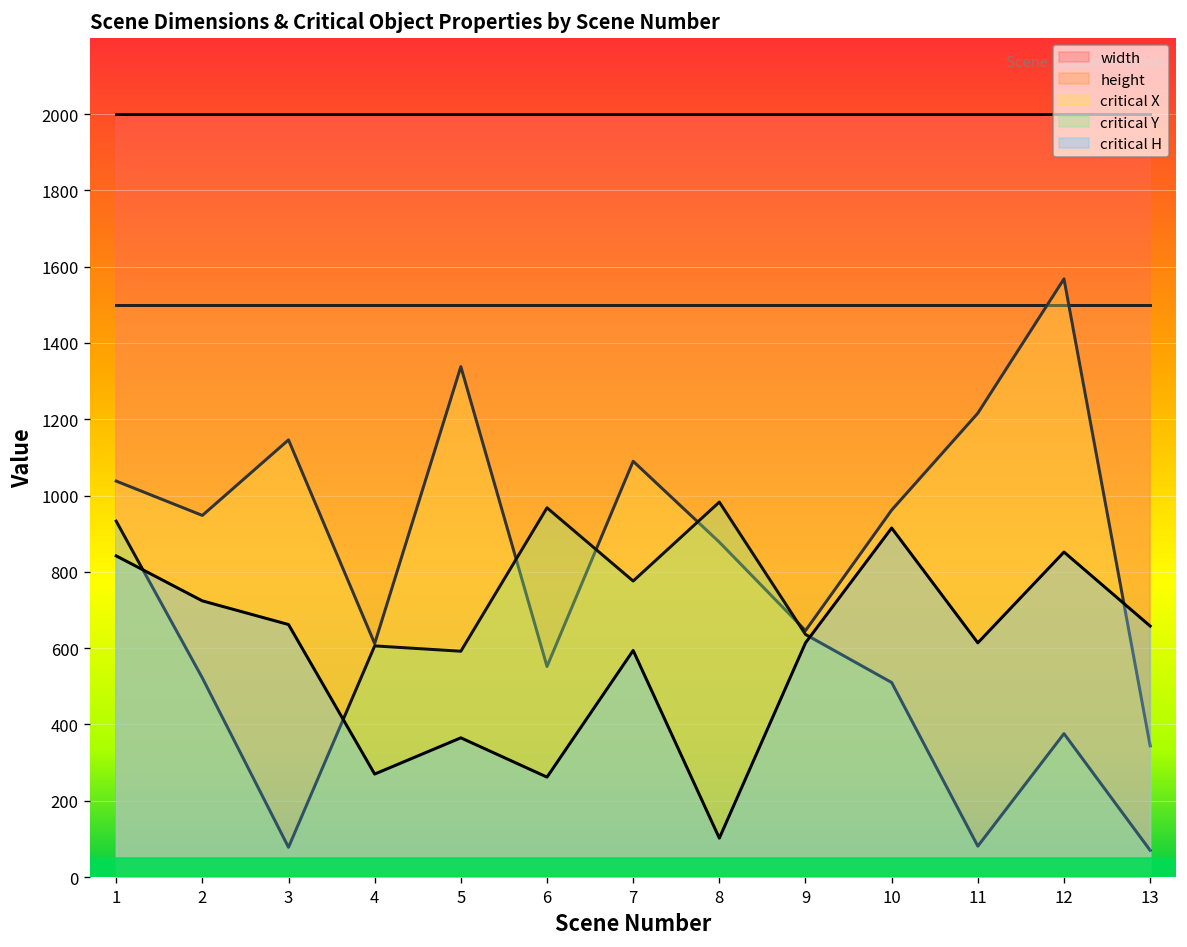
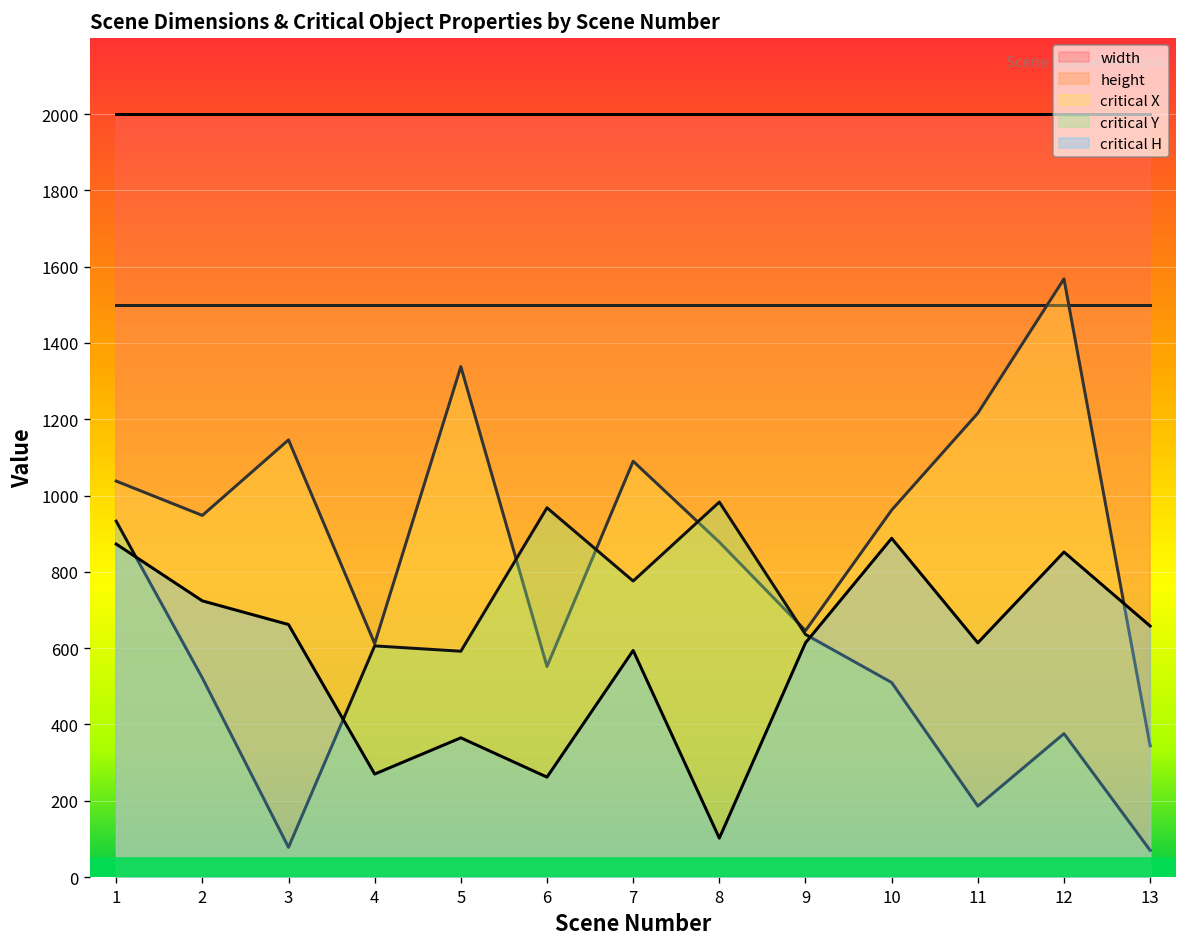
critical H, 1: 840 -> 870
critical H, 10: 920 -> 890
critical Y, 11: 80 -> 190
